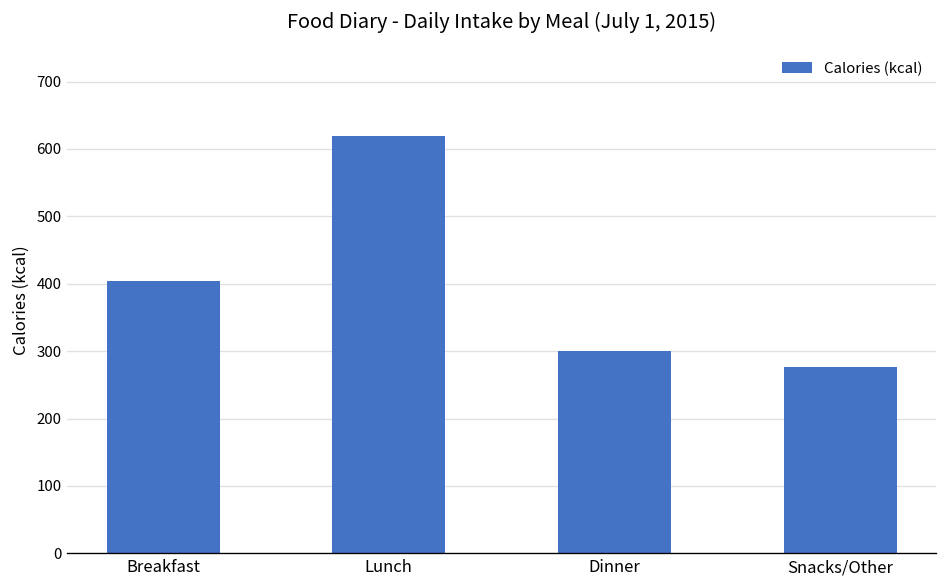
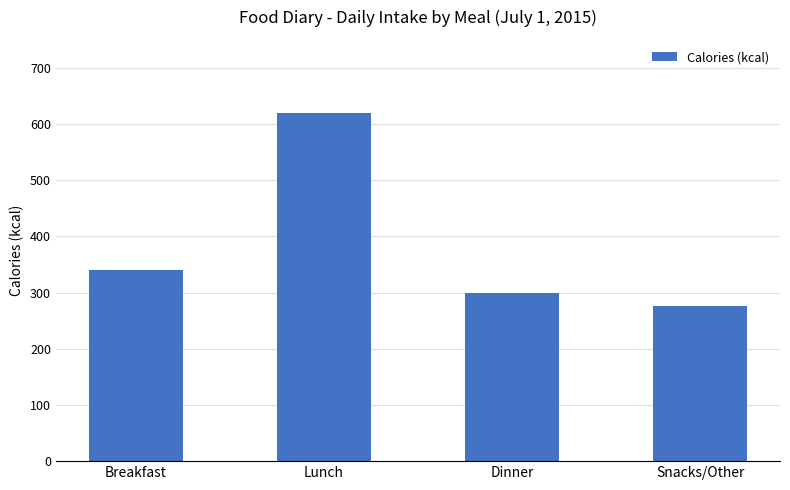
Breakfast: 400 -> 340
